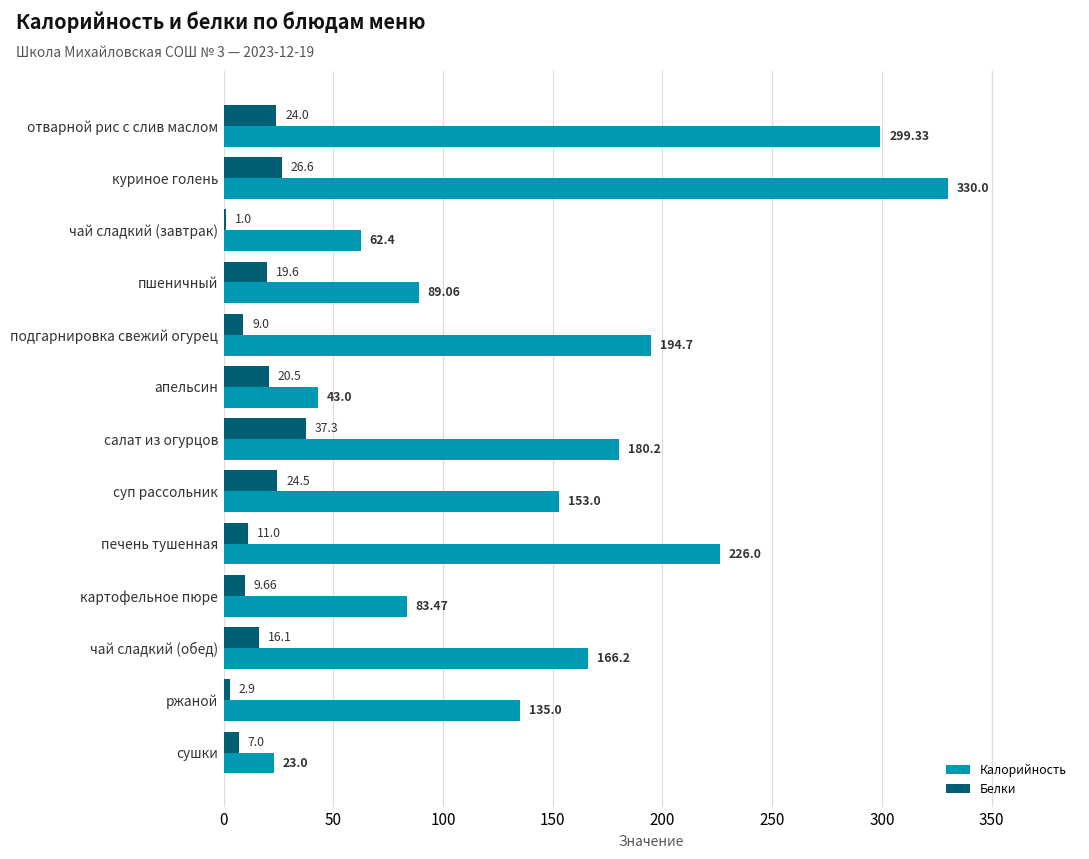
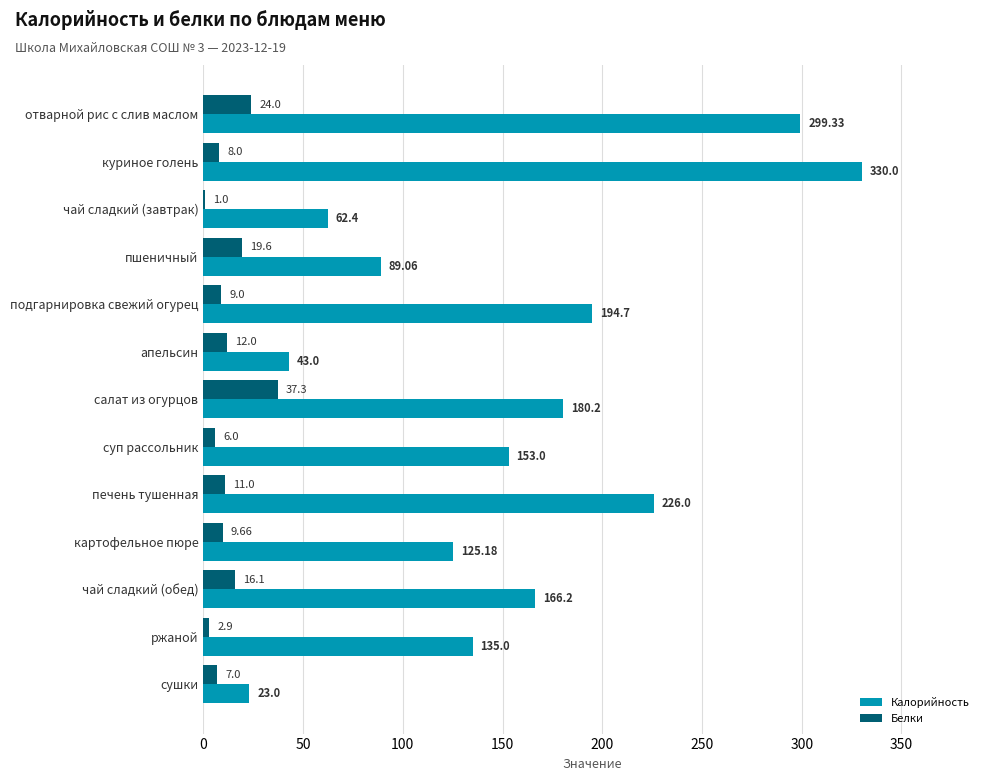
Белки, куриное голень: 26.6 -> 8.0
Белки, апельсин: 20.5 -> 12.0
Белки, суп рассольник: 24.5 -> 6.0
Калорийность, картофельное пюре: 83.47 -> 125.18
